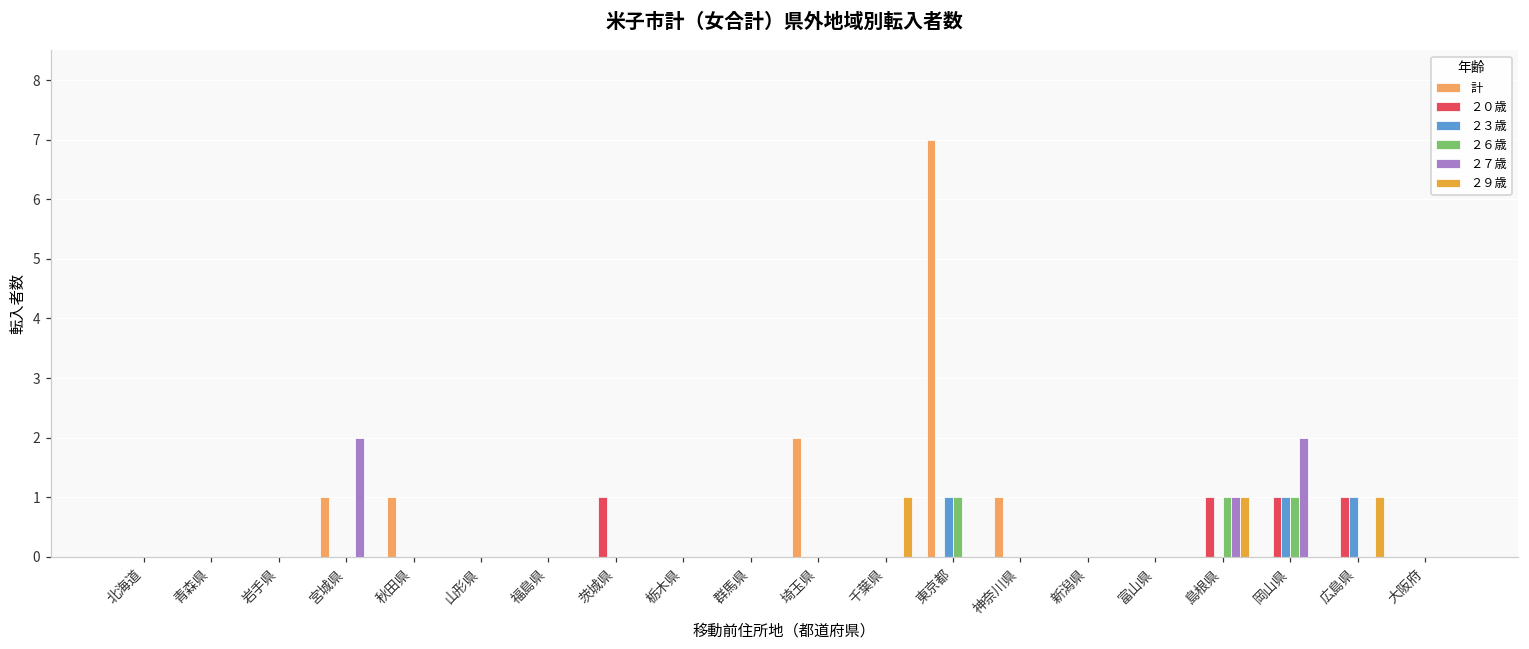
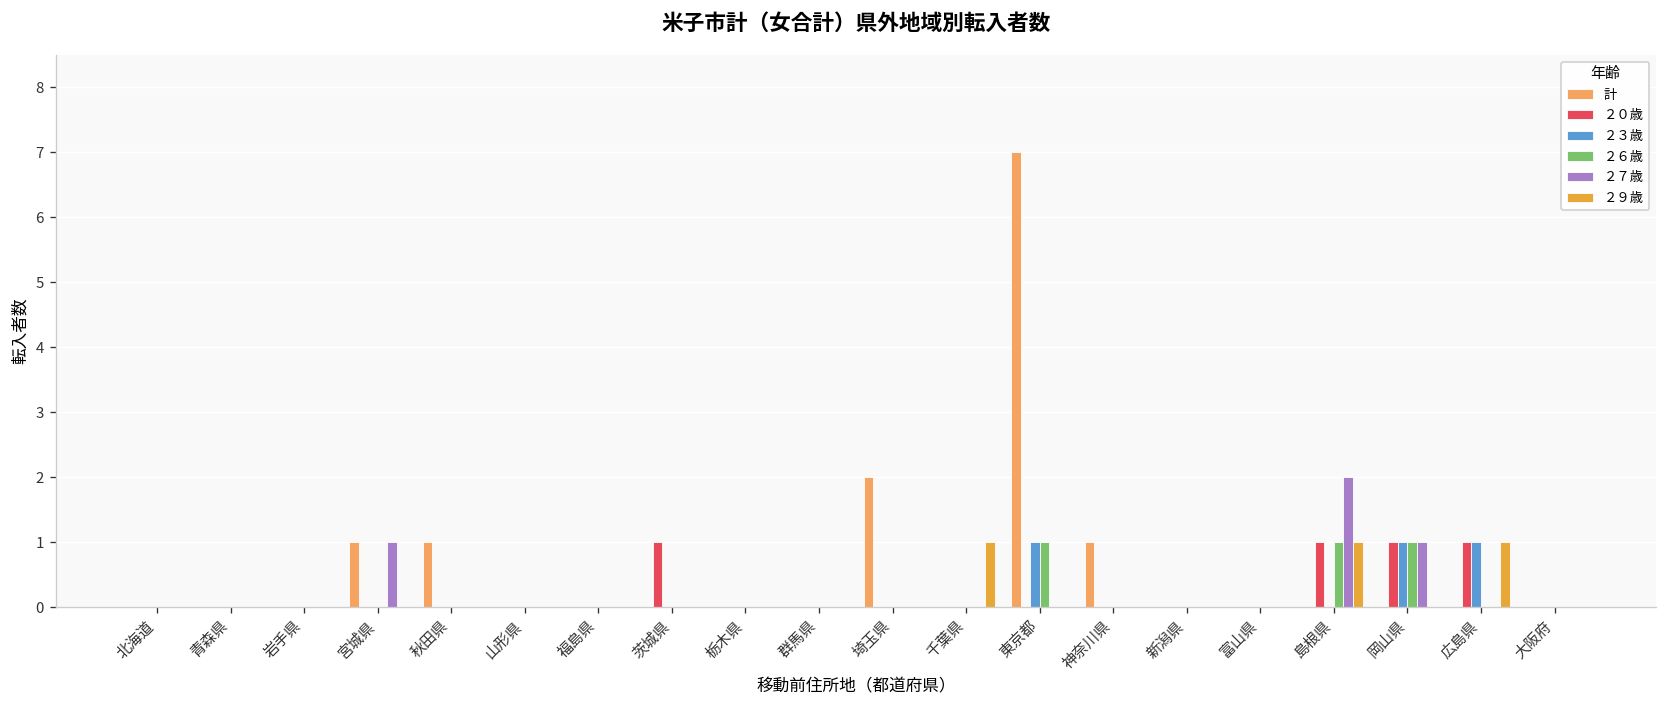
２７歳, 宮城県: 2 -> 1
２７歳, 島根県: 1 -> 2
２７歳, 岡山県: 2 -> 1
